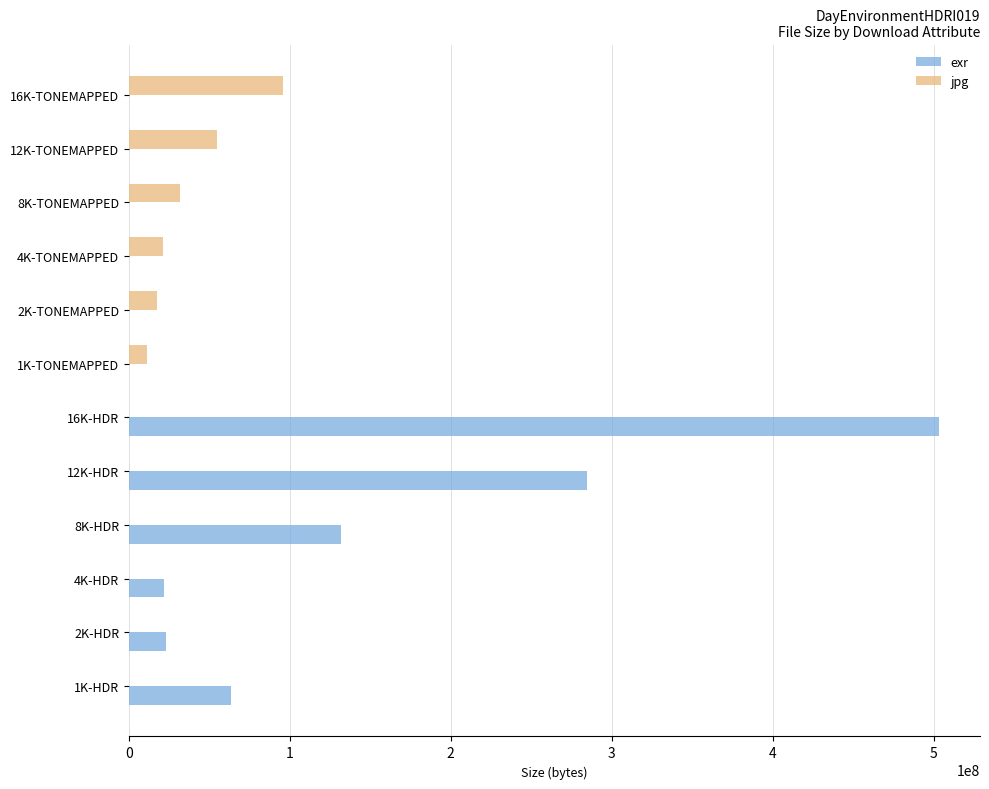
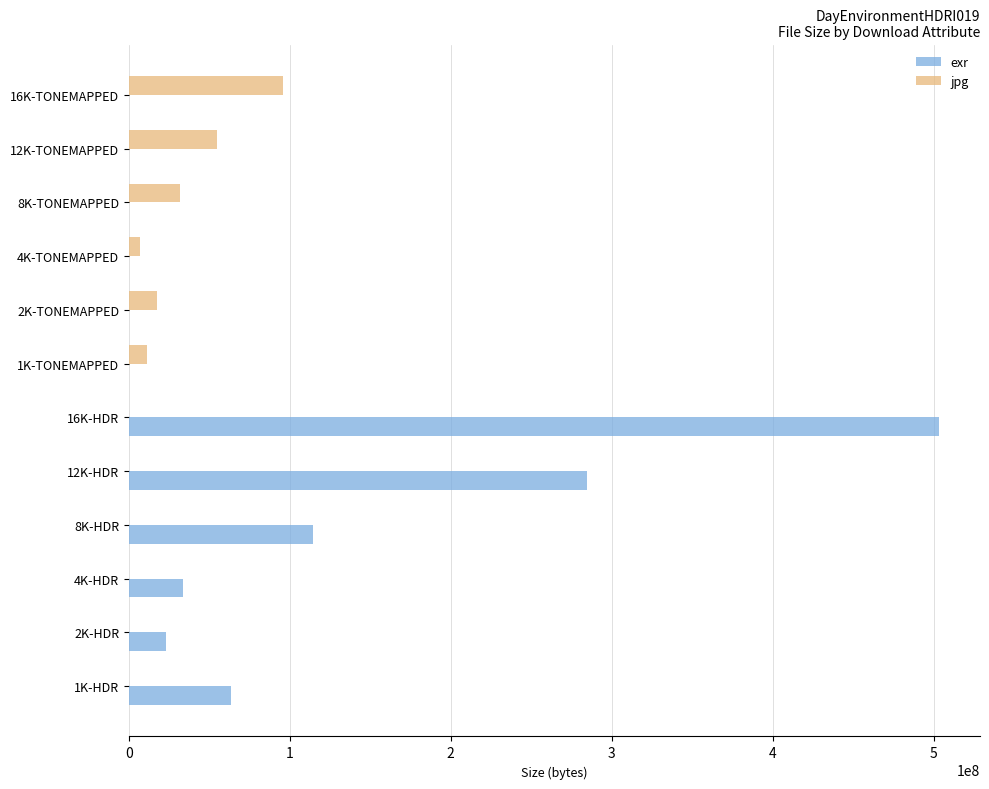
jpg, 4K-TONEMAPPED: 21000000 -> 7000000
exr, 8K-HDR: 132000000 -> 115000000
exr, 4K-HDR: 22000000 -> 34000000
